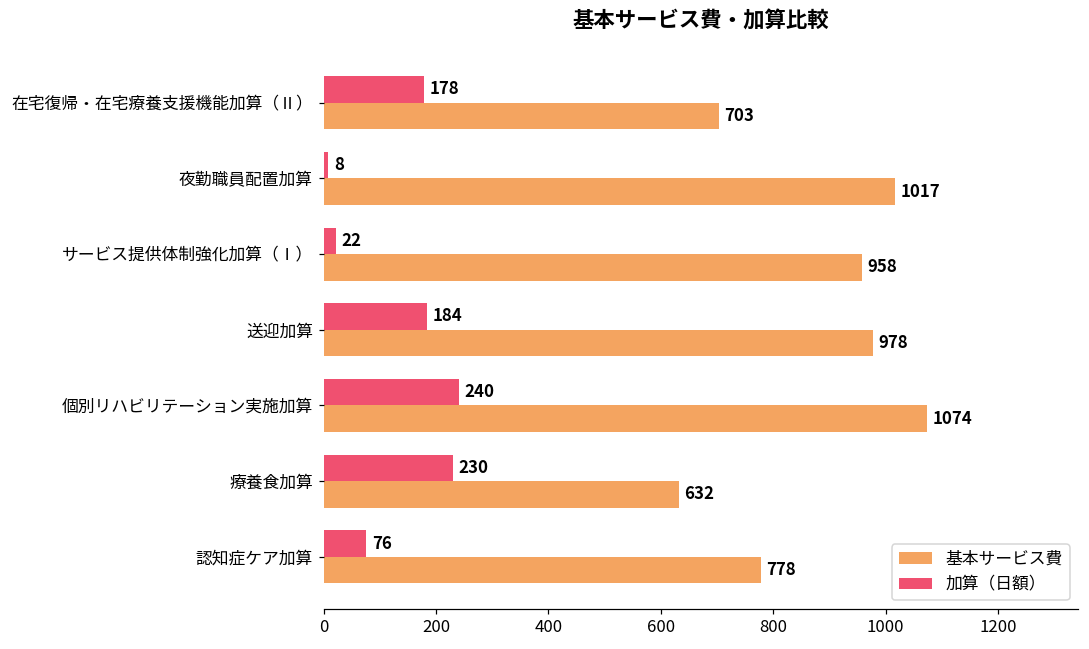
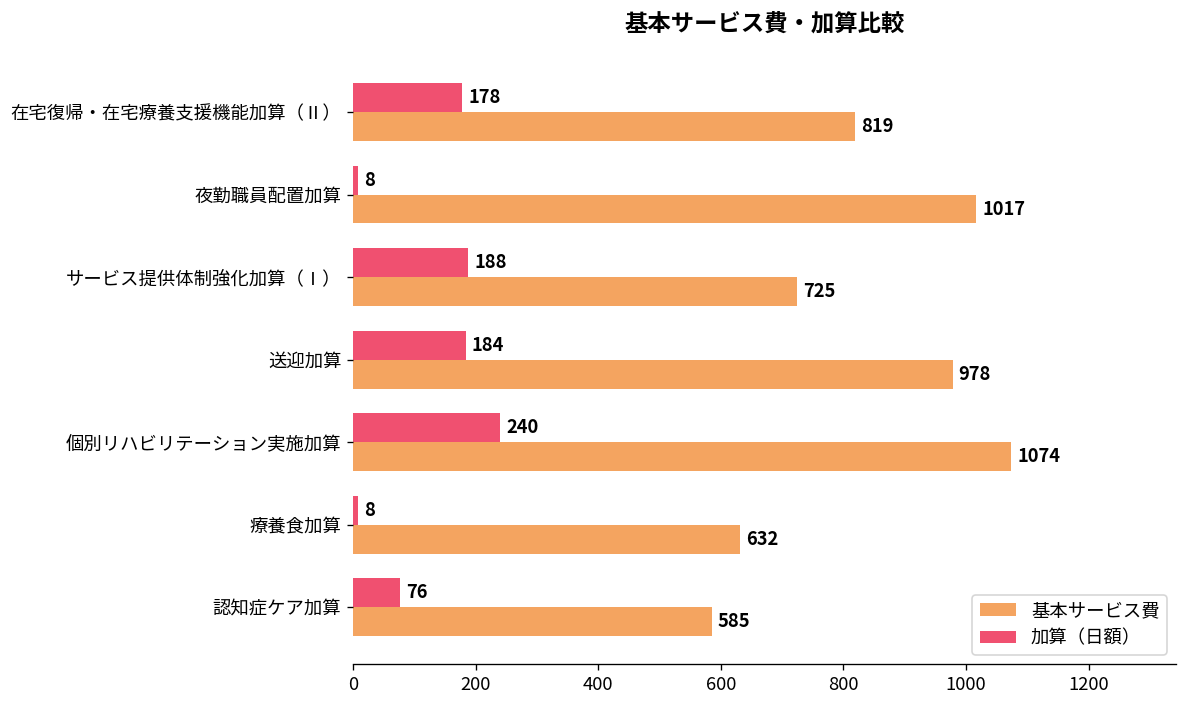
基本サービス費, 在宅復帰・在宅療養支援機能加算（Ⅱ）: 703 -> 819
加算（日額）, サービス提供体制強化加算（Ⅰ）: 22 -> 188
基本サービス費, サービス提供体制強化加算（Ⅰ）: 958 -> 725
加算（日額）, 療養食加算: 230 -> 8
基本サービス費, 認知症ケア加算: 778 -> 585
